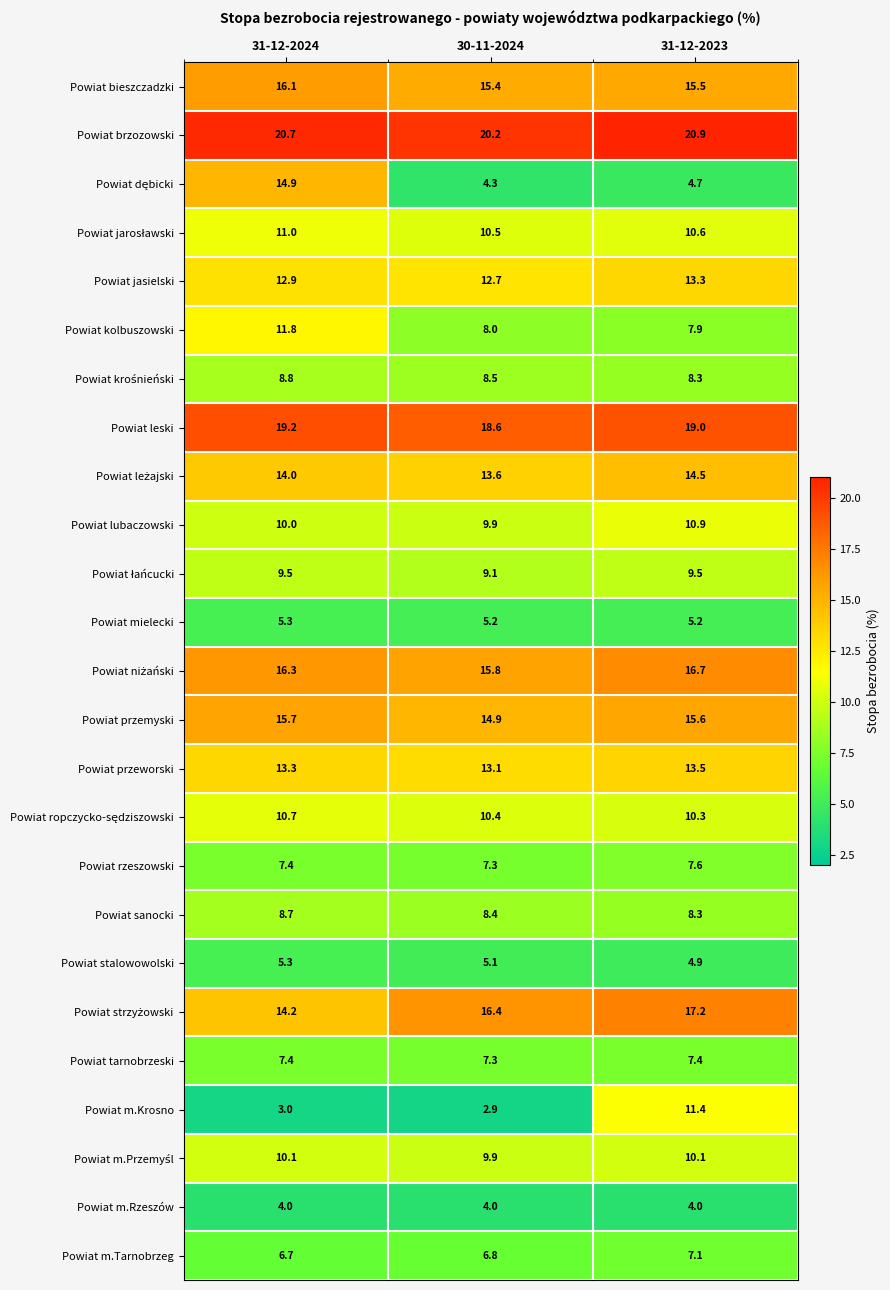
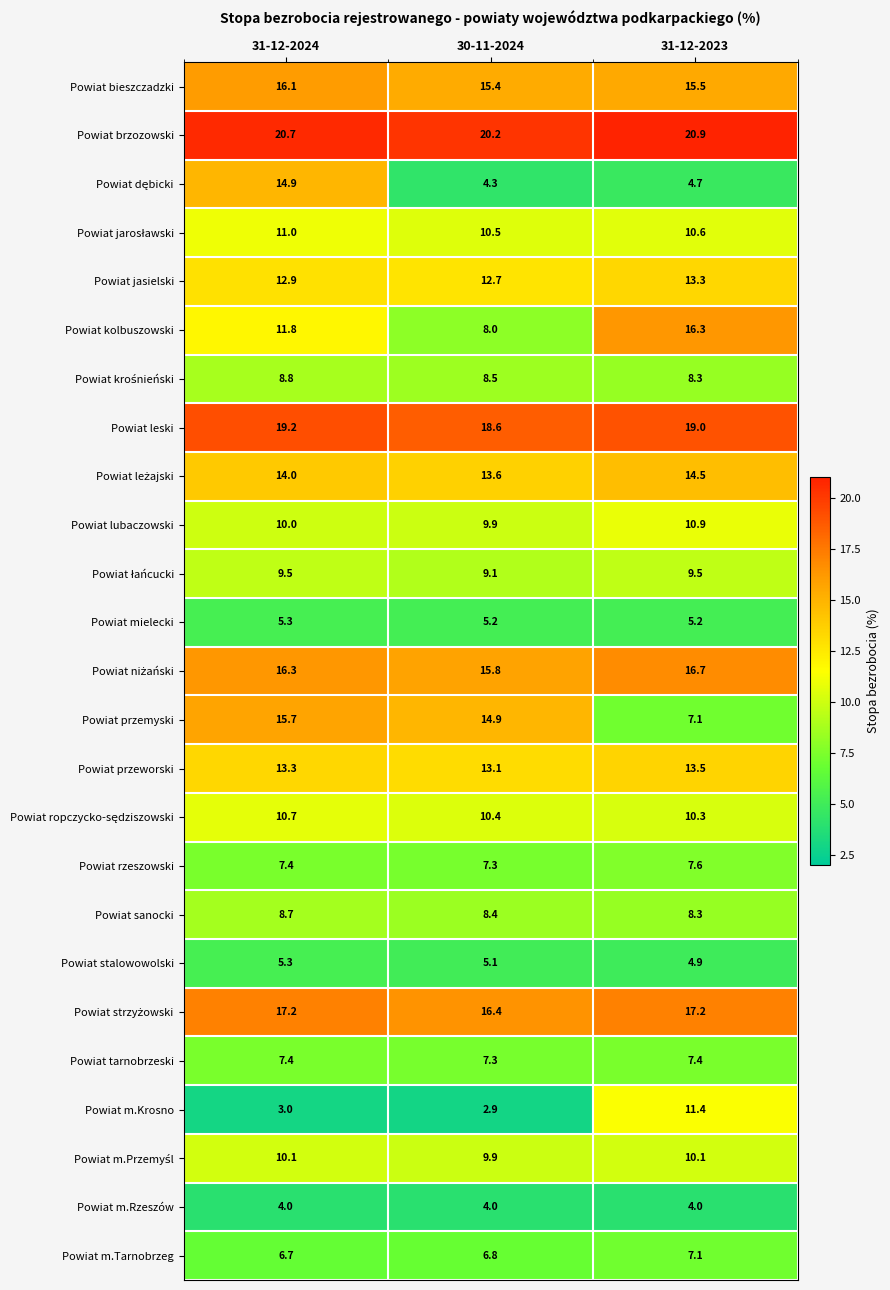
Powiat kolbuszowski, 31-12-2023: 7.9 -> 16.3
Powiat przemyski, 31-12-2023: 15.6 -> 7.1
Powiat strzyżowski, 31-12-2024: 14.2 -> 17.2
